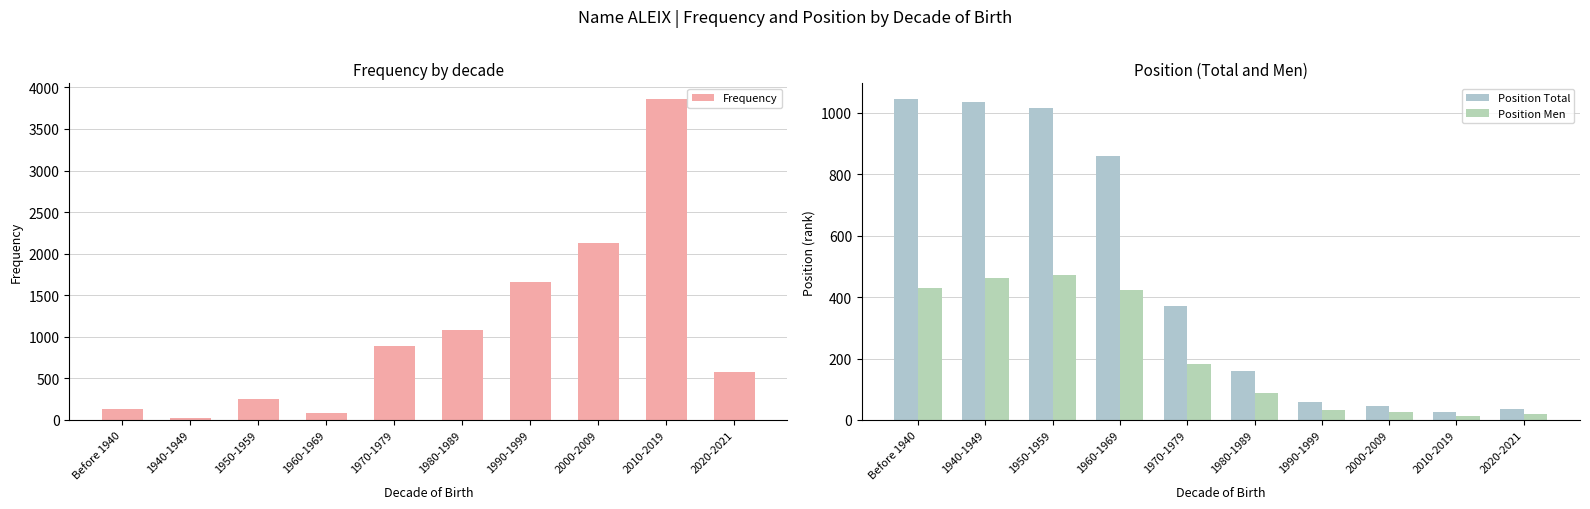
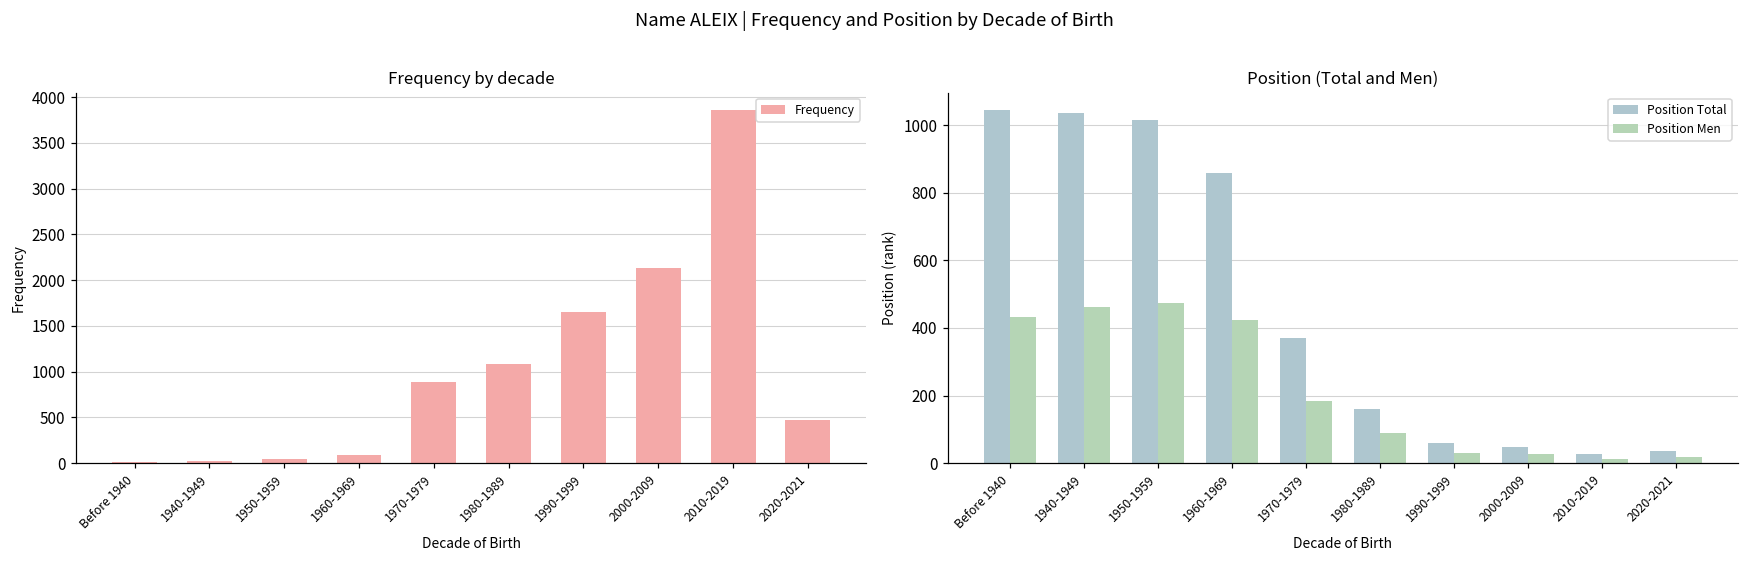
Frequency by decade, Before 1940: 100 -> 0
Frequency by decade, 1950-1959: 300 -> 0
Frequency by decade, 2020-2021: 600 -> 500
